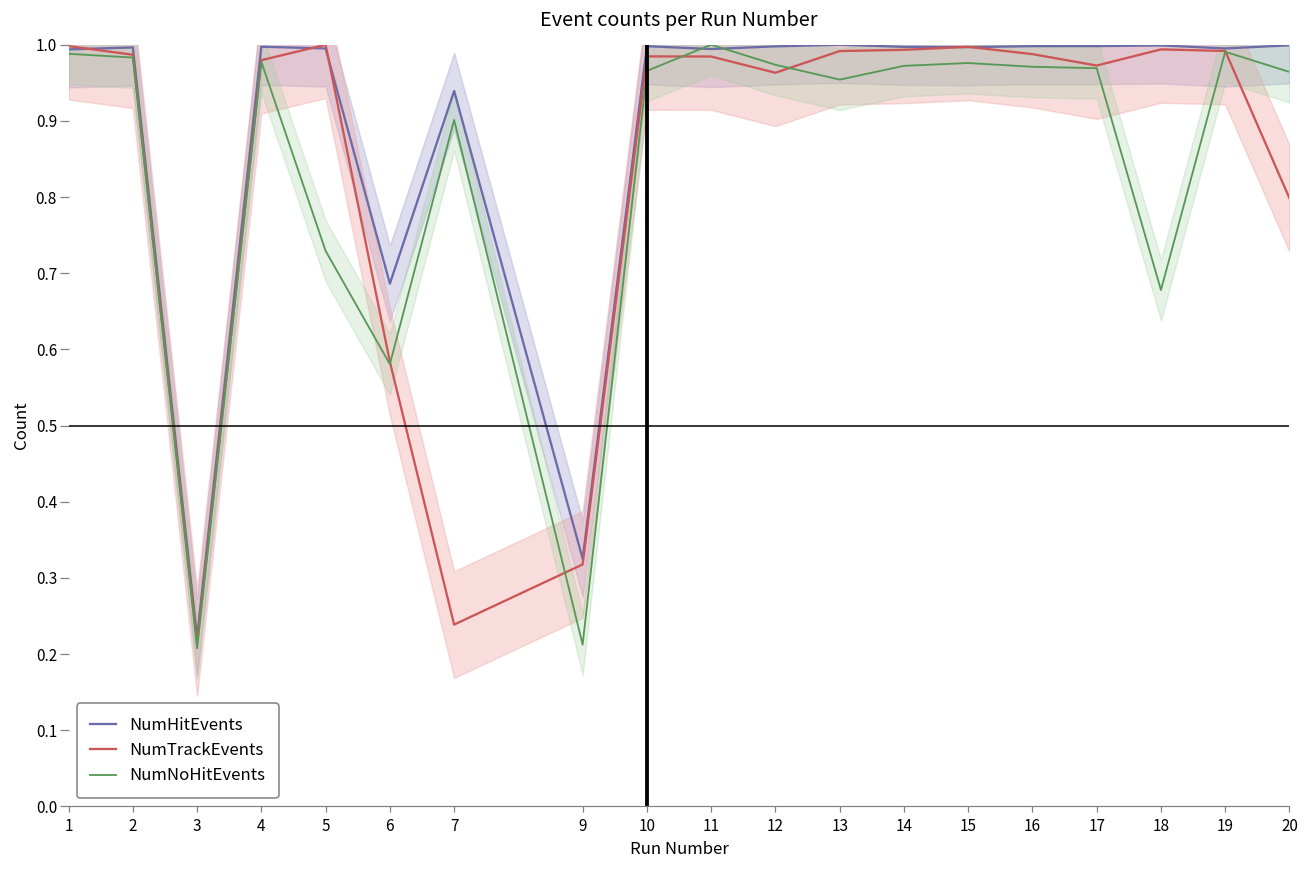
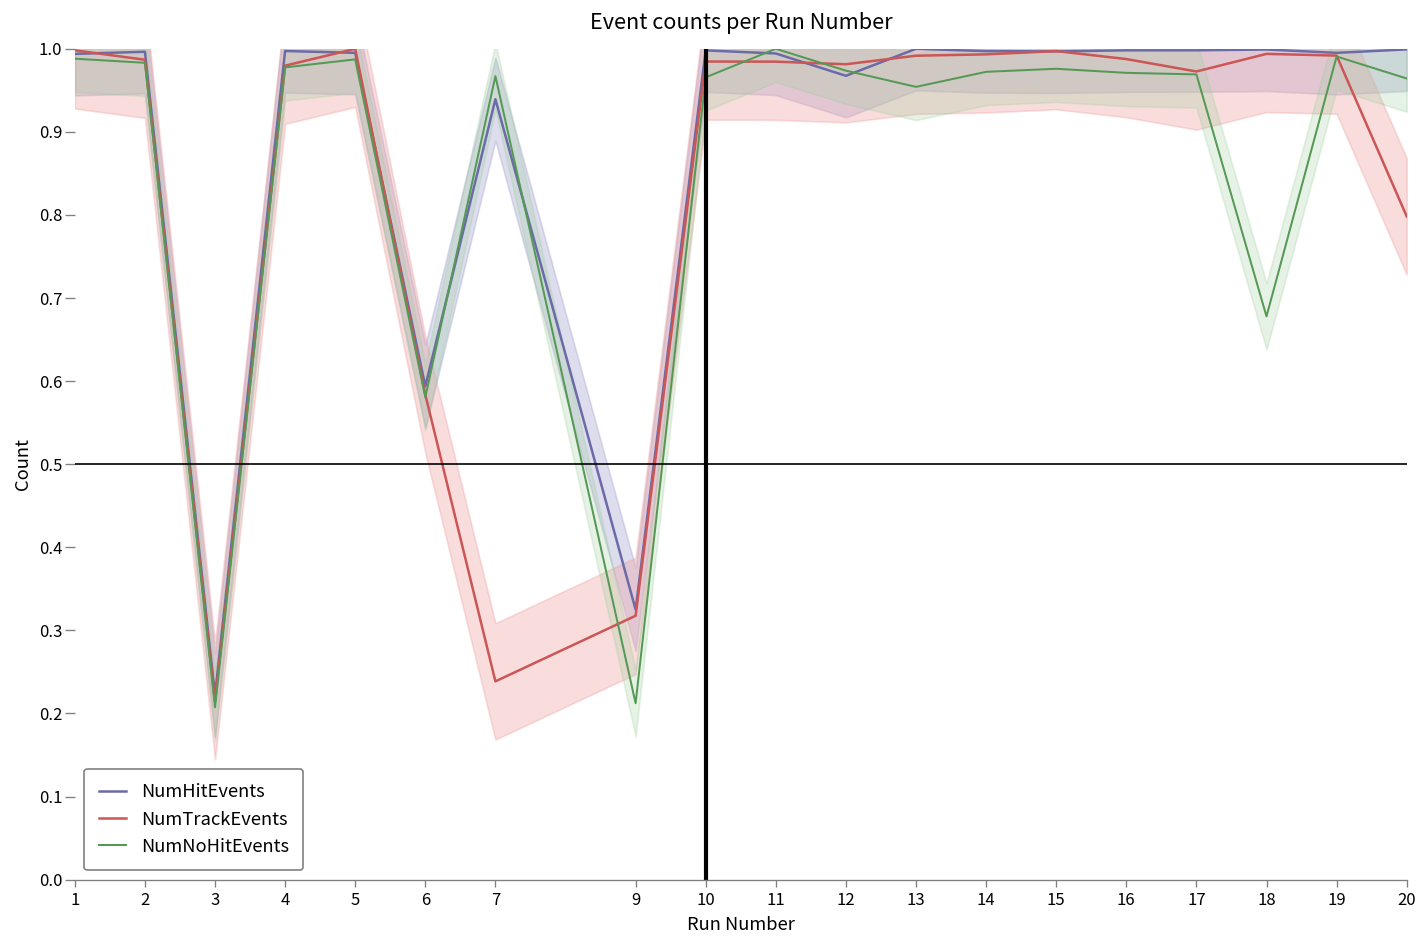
NumNoHitEvents, 5: 0.73 -> 0.99
NumHitEvents, 6: 0.69 -> 0.59
NumNoHitEvents, 7: 0.90 -> 0.97
NumHitEvents, 12: 1.00 -> 0.97
NumTrackEvents, 12: 0.96 -> 0.98
